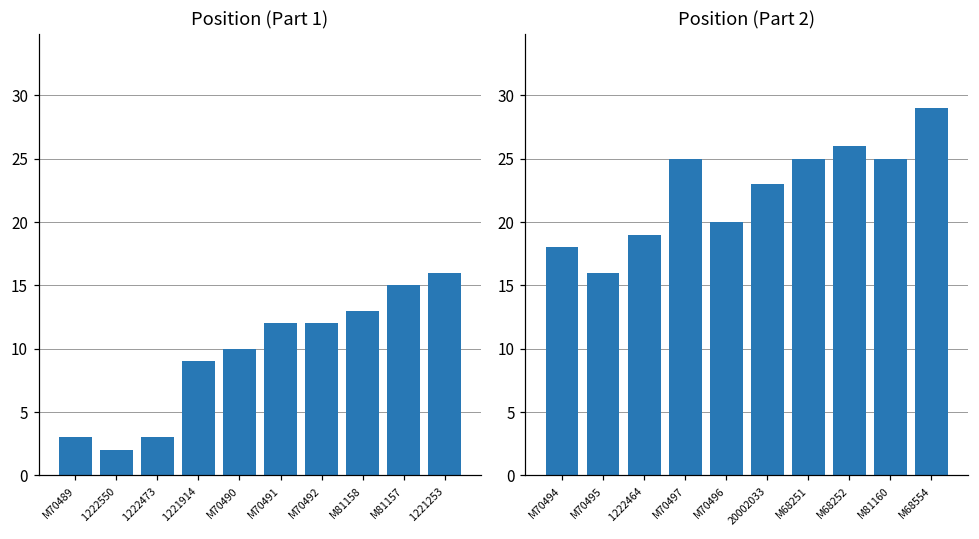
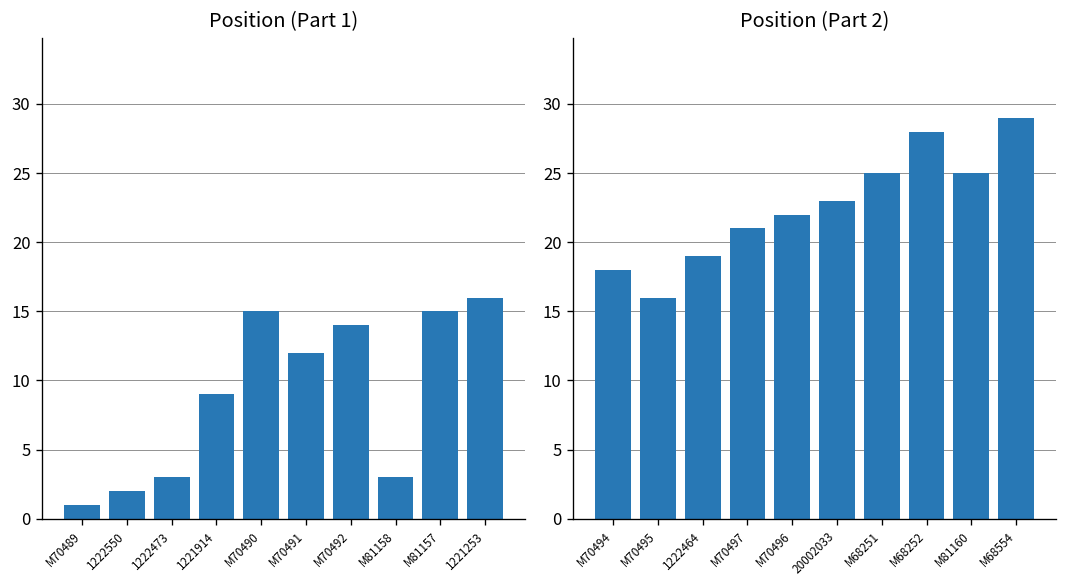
Position (Part 1), M70489: 3 -> 1
Position (Part 1), M70490: 10 -> 15
Position (Part 1), M70492: 12 -> 14
Position (Part 1), M81158: 13 -> 3
Position (Part 2), M70497: 25 -> 21
Position (Part 2), M70496: 20 -> 22
Position (Part 2), M68252: 26 -> 28
